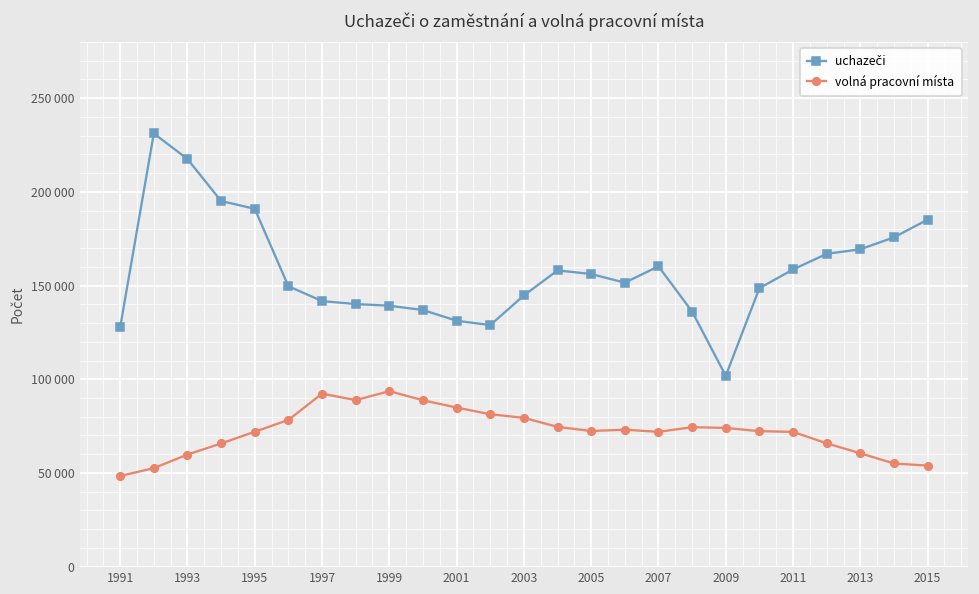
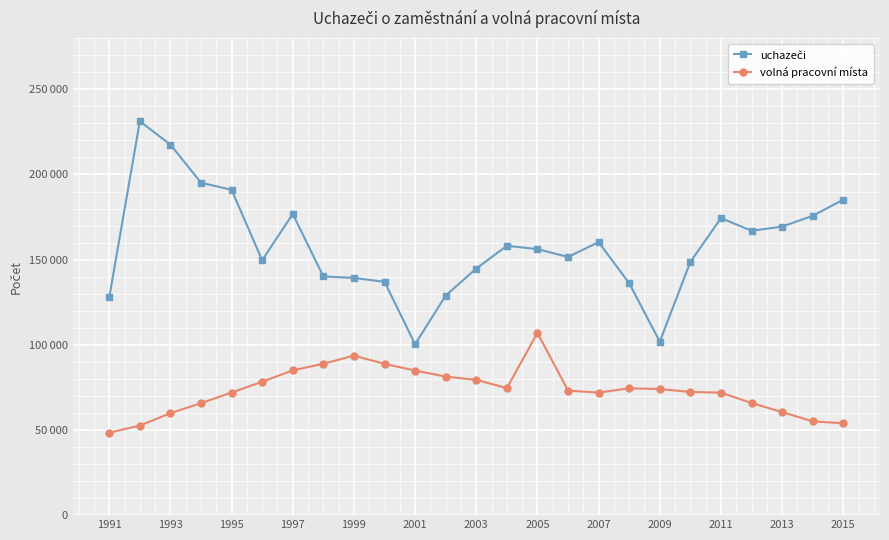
uchazeči, 1997: 142000 -> 177000
volná pracovní místa, 1997: 92000 -> 85000
uchazeči, 2001: 131000 -> 100000
volná pracovní místa, 2005: 72000 -> 107000
uchazeči, 2011: 159000 -> 174000
